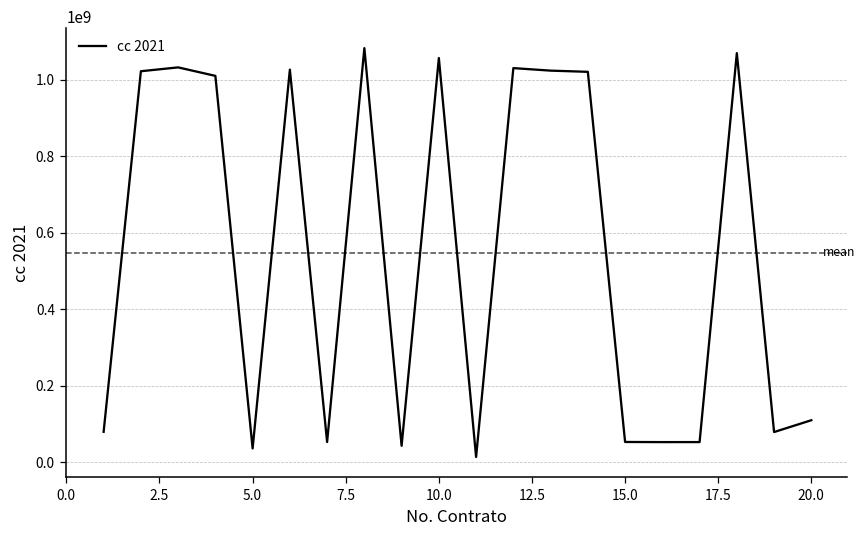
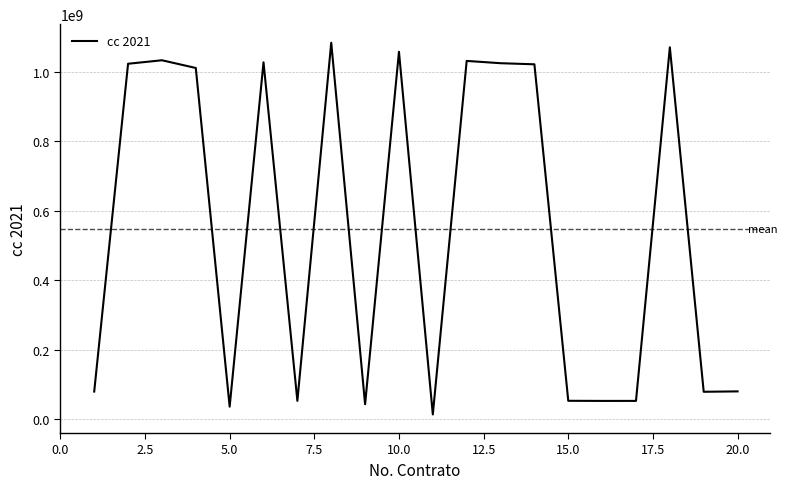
20.0: 110000000 -> 80000000
